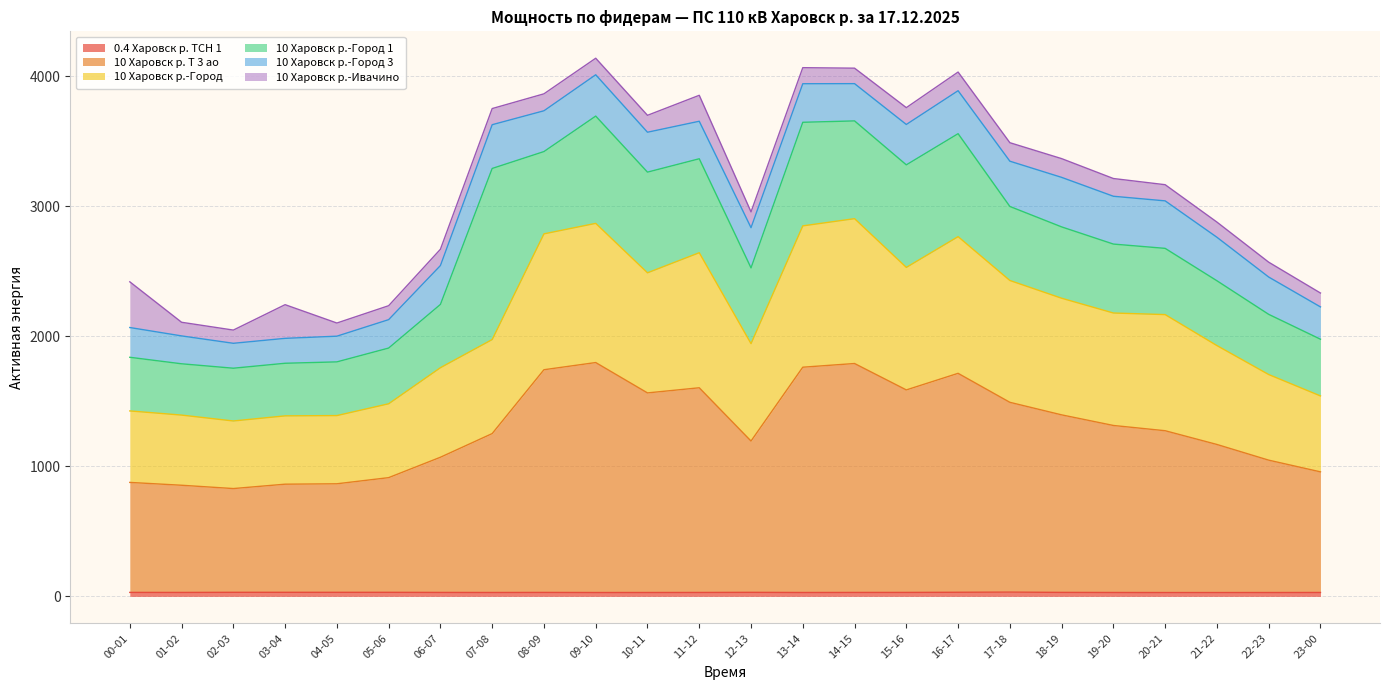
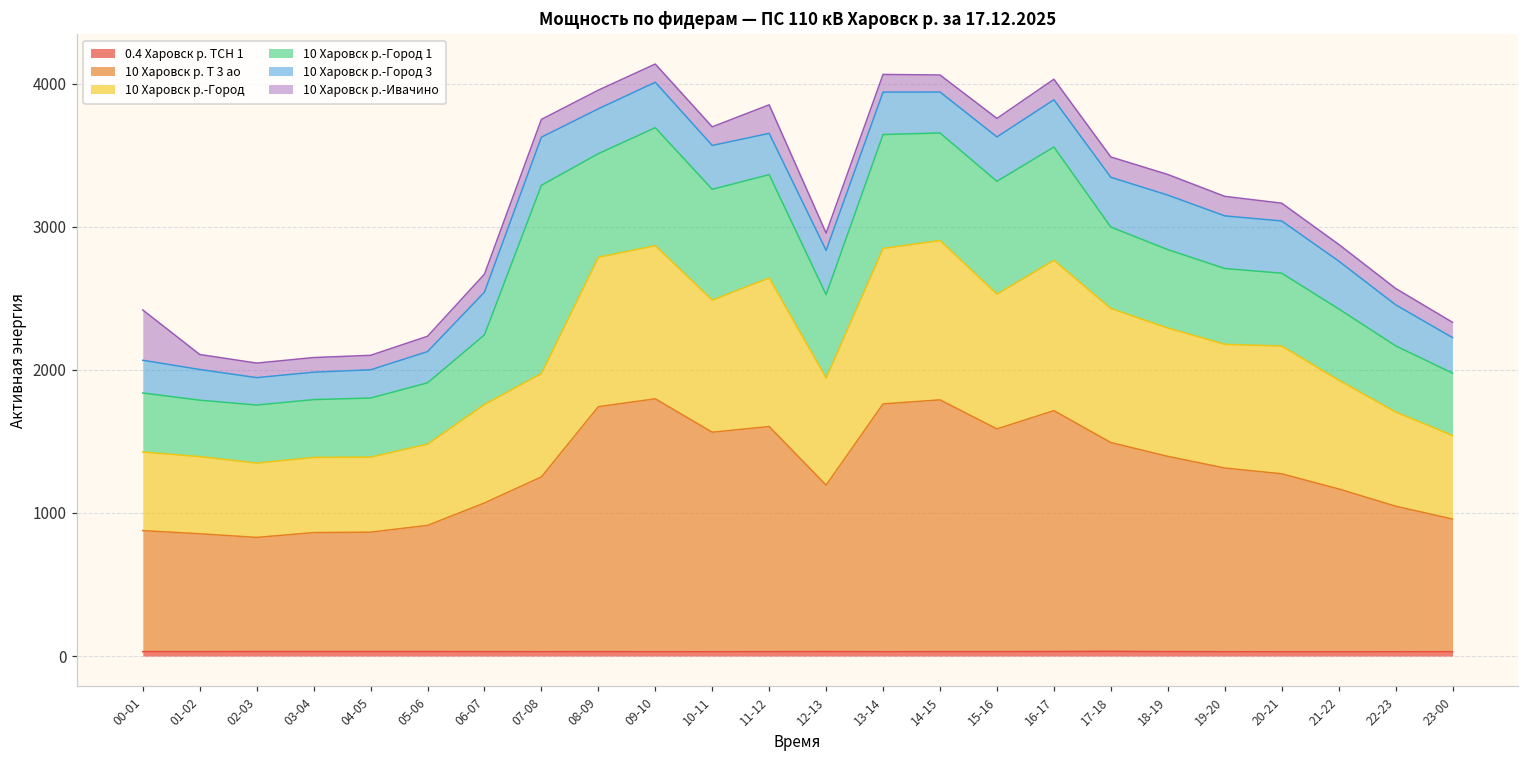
10 Харовск р.-Ивачино, 03-04: 260 -> 100
10 Харовск р.-Город 1, 08-09: 630 -> 720
